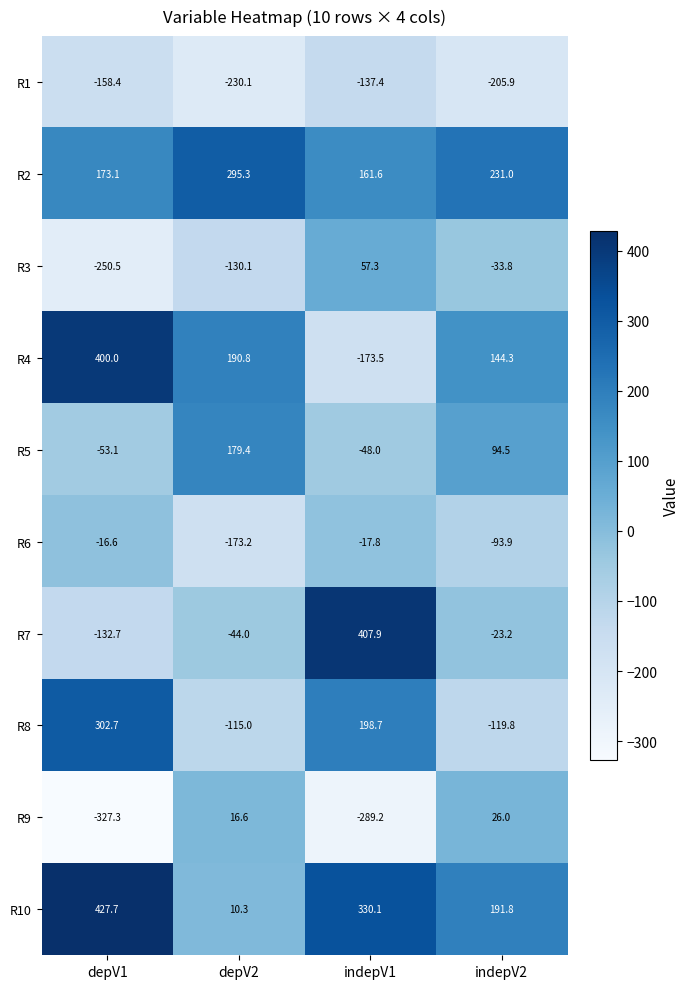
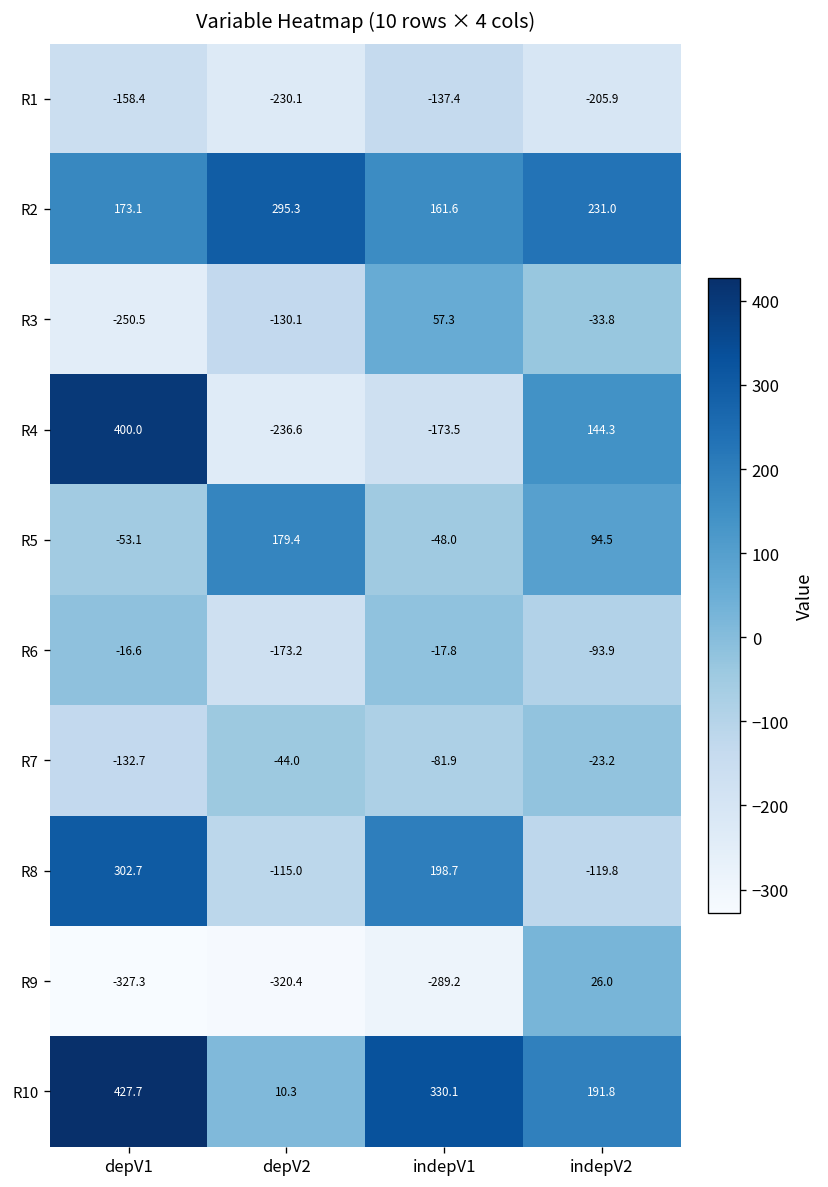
R4, depV2: 190.8 -> -236.6
R7, indepV1: 407.9 -> -81.9
R9, depV2: 16.6 -> -320.4
